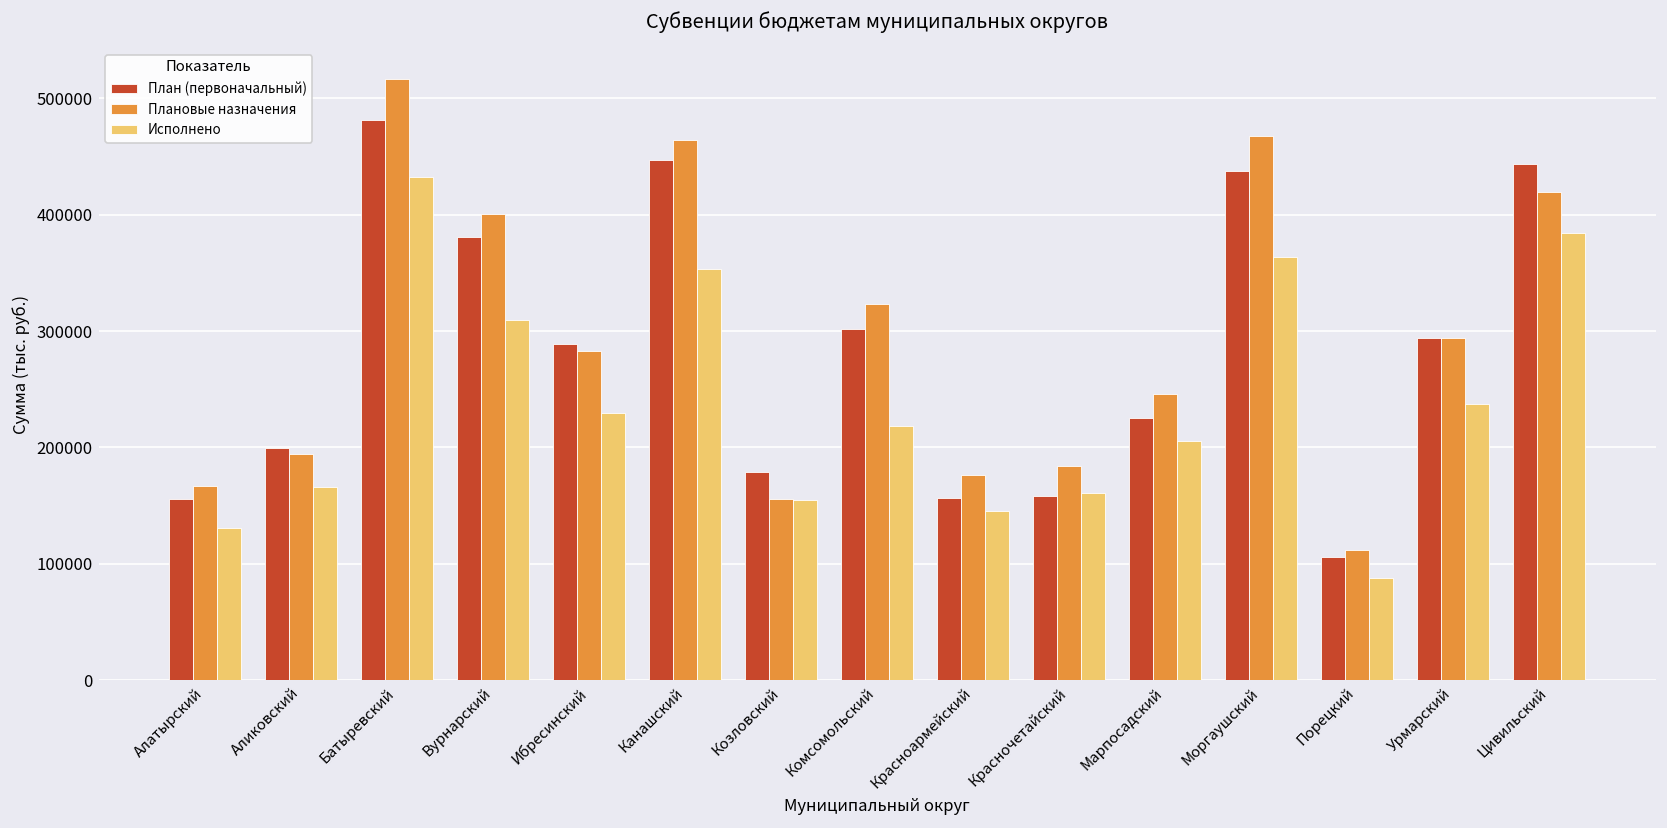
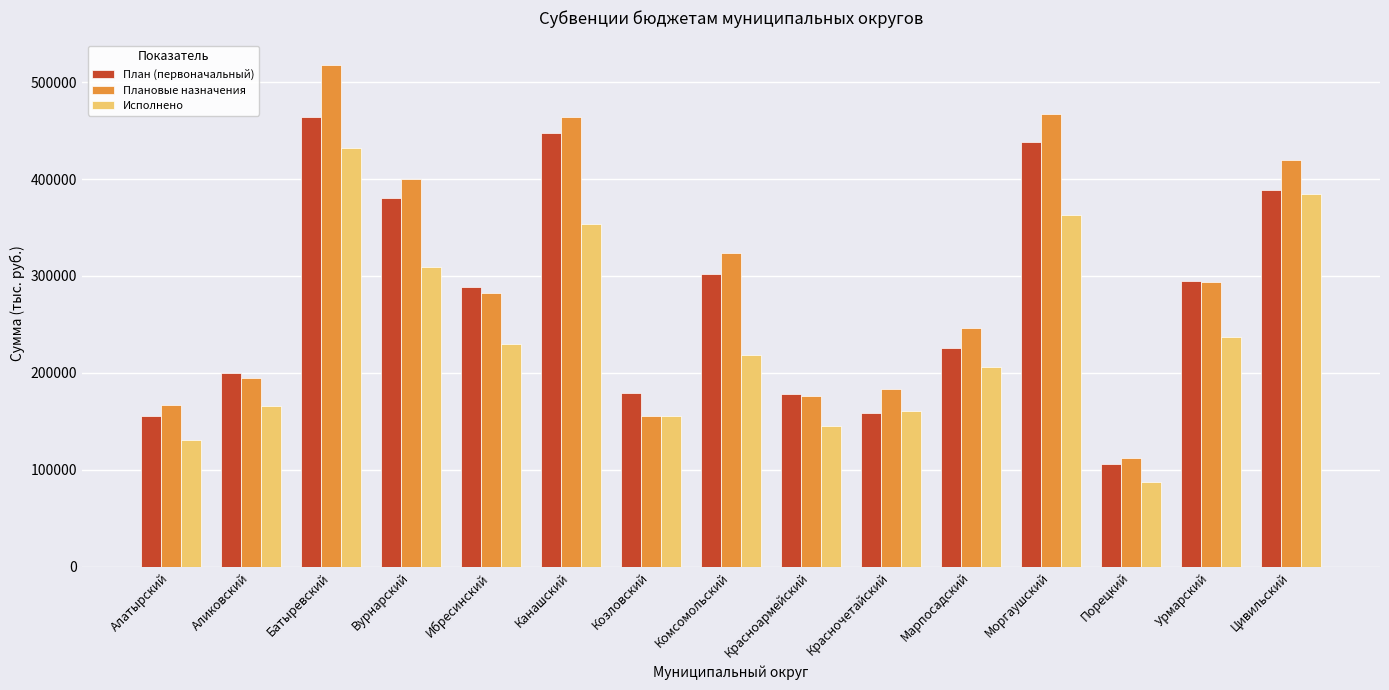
План (первоначальный), Батыревский: 480000 -> 460000
План (первоначальный), Красноармейский: 160000 -> 180000
План (первоначальный), Цивильский: 440000 -> 390000
